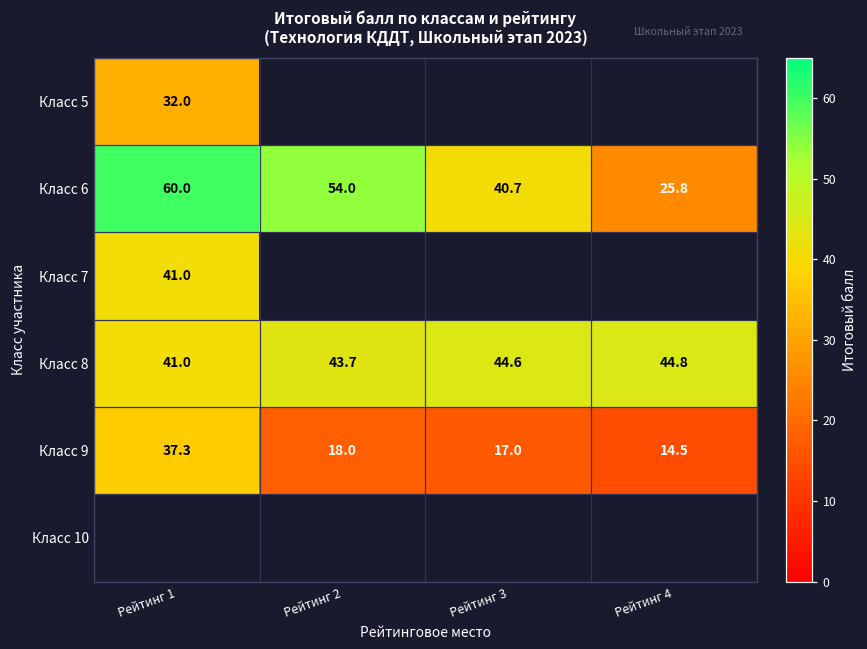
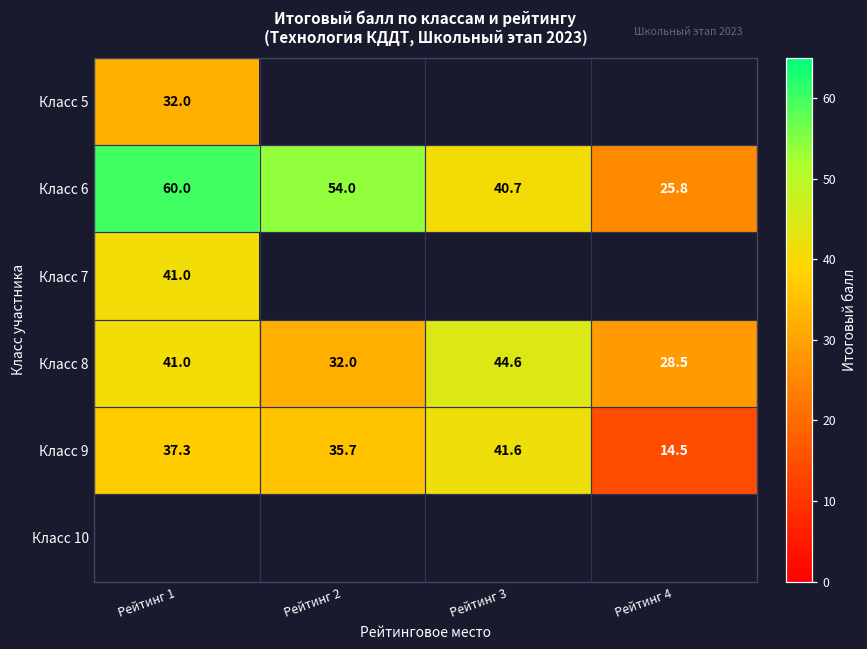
Класс 8, Рейтинг 2: 43.7 -> 32.0
Класс 8, Рейтинг 4: 44.8 -> 28.5
Класс 9, Рейтинг 2: 18.0 -> 35.7
Класс 9, Рейтинг 3: 17.0 -> 41.6
